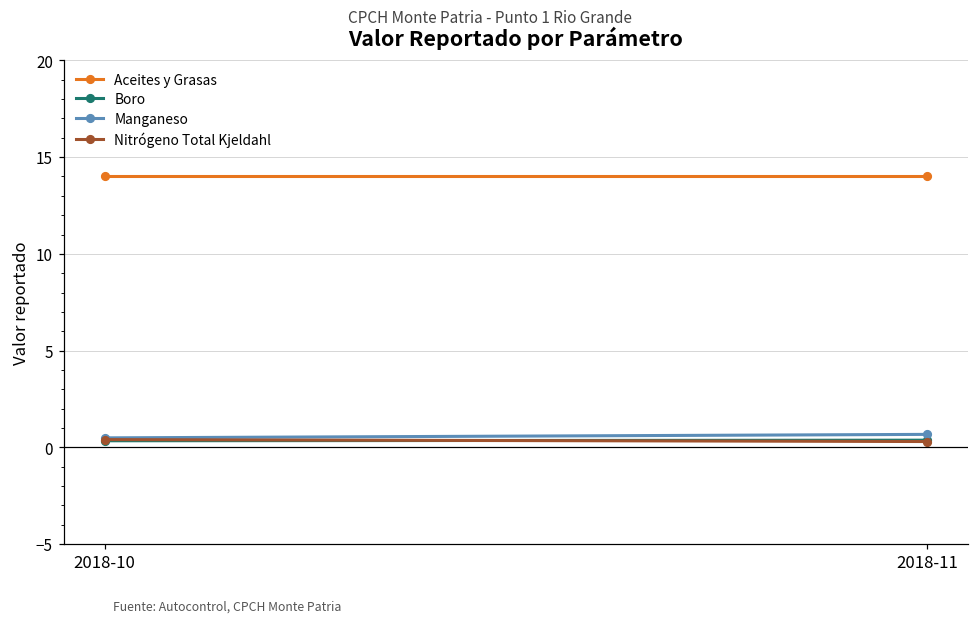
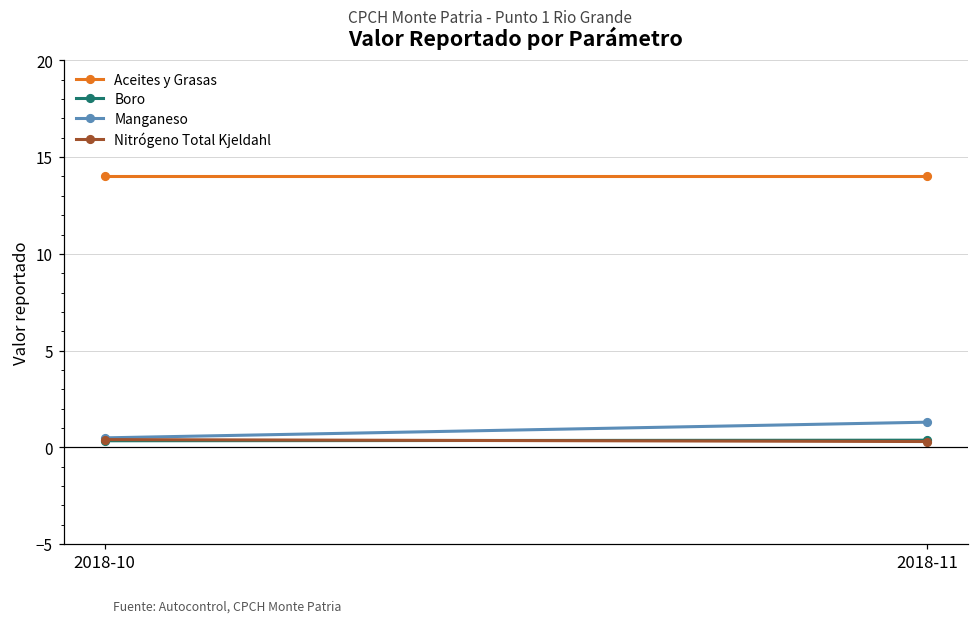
Manganeso, 2018-11: 0.7 -> 1.3
